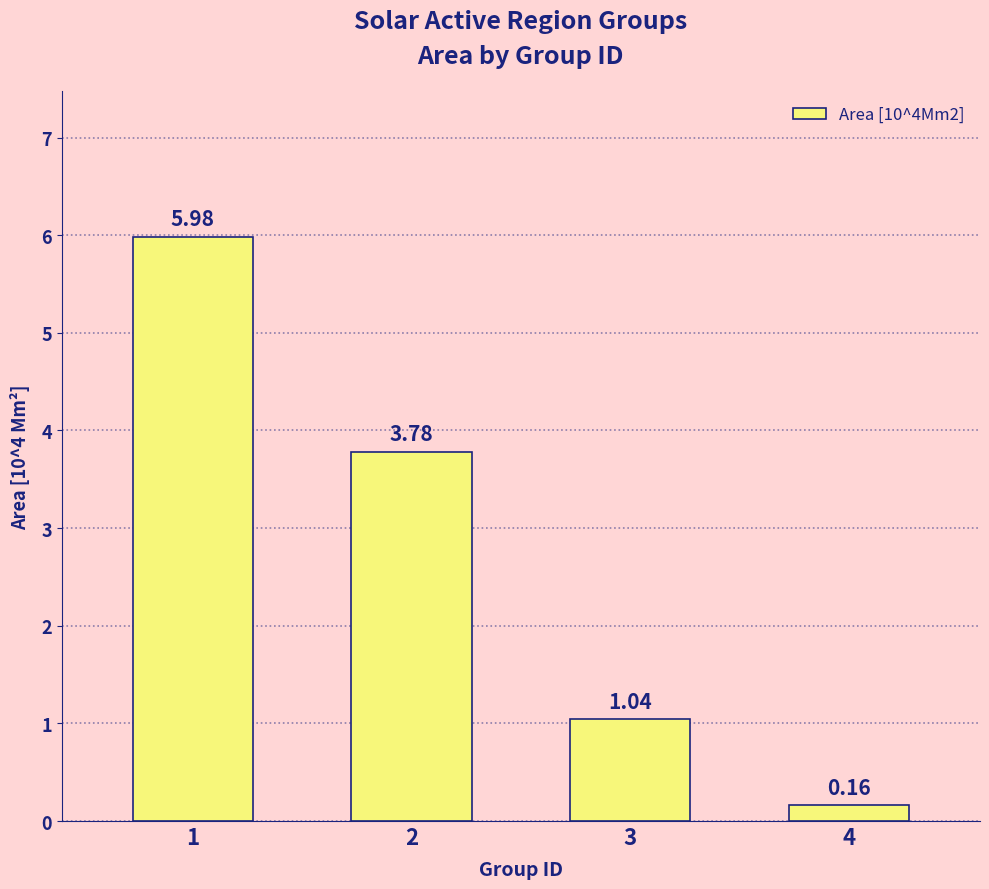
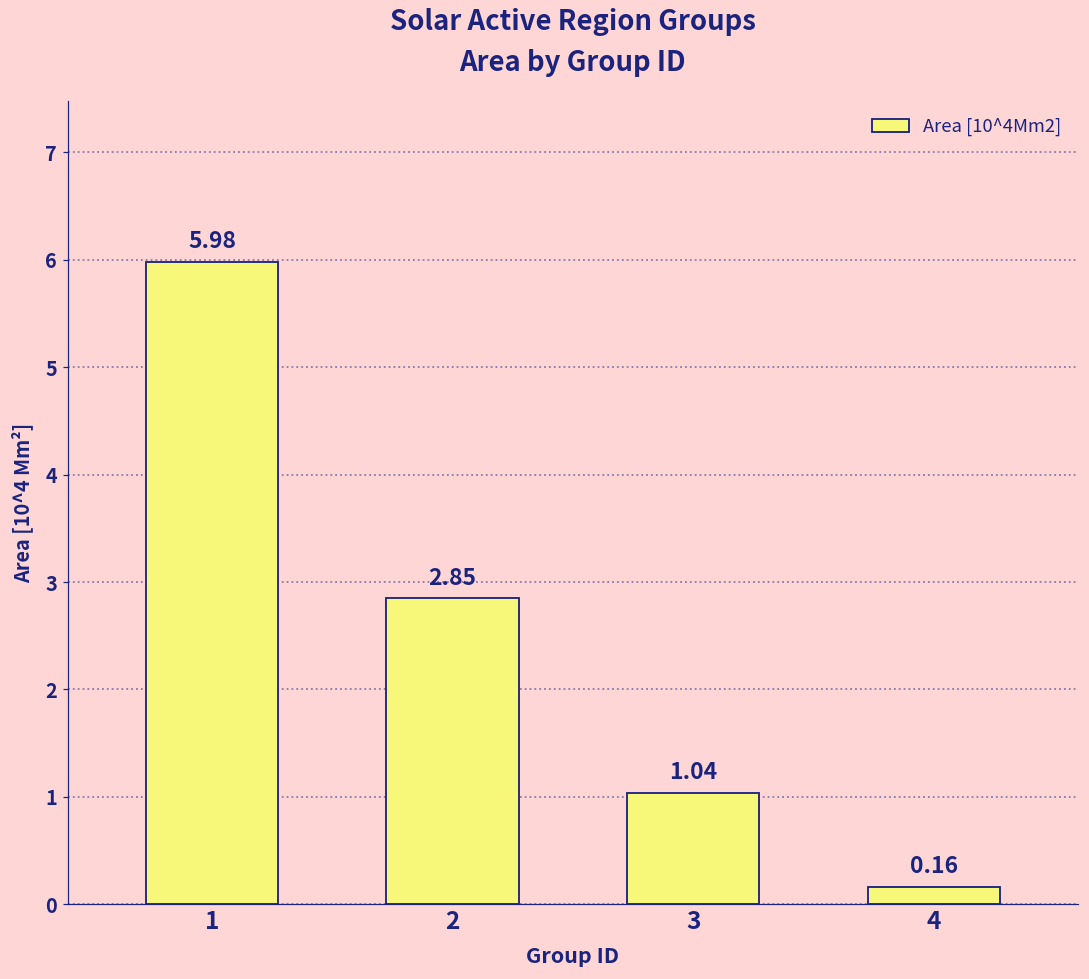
2: 3.78 -> 2.85
